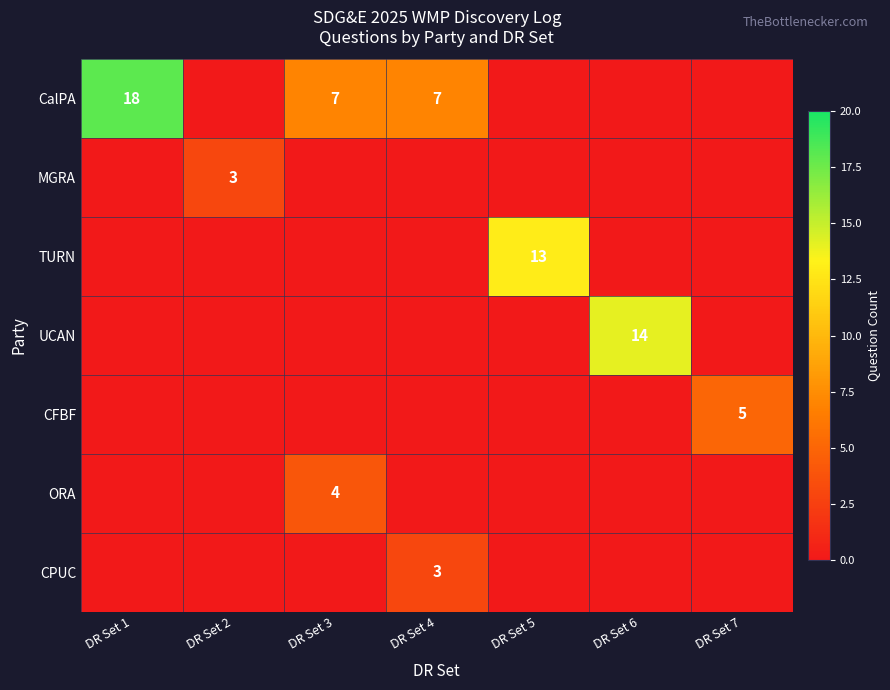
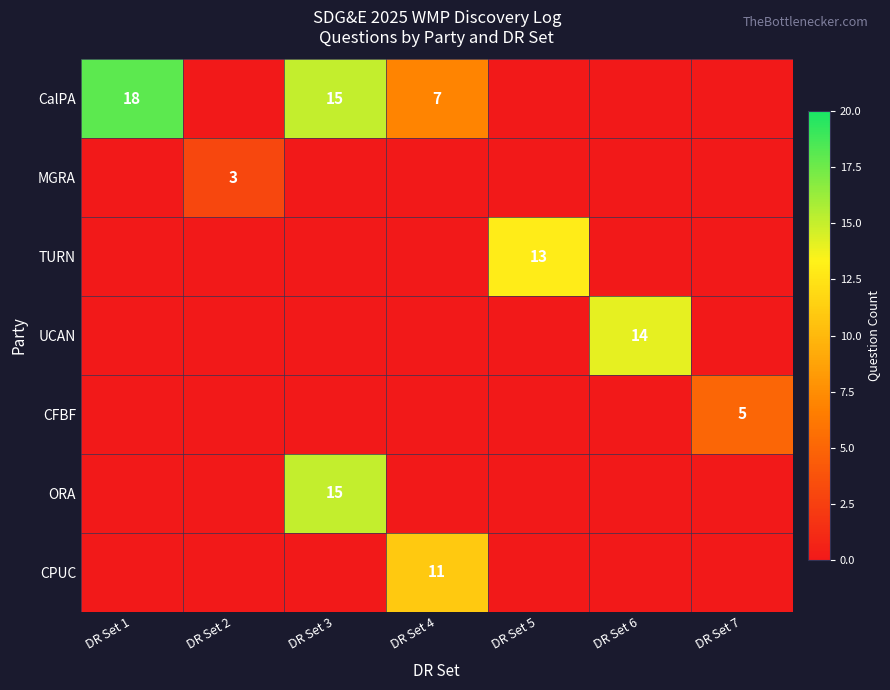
CalPA, DR Set 3: 7 -> 15
ORA, DR Set 3: 4 -> 15
CPUC, DR Set 4: 3 -> 11
